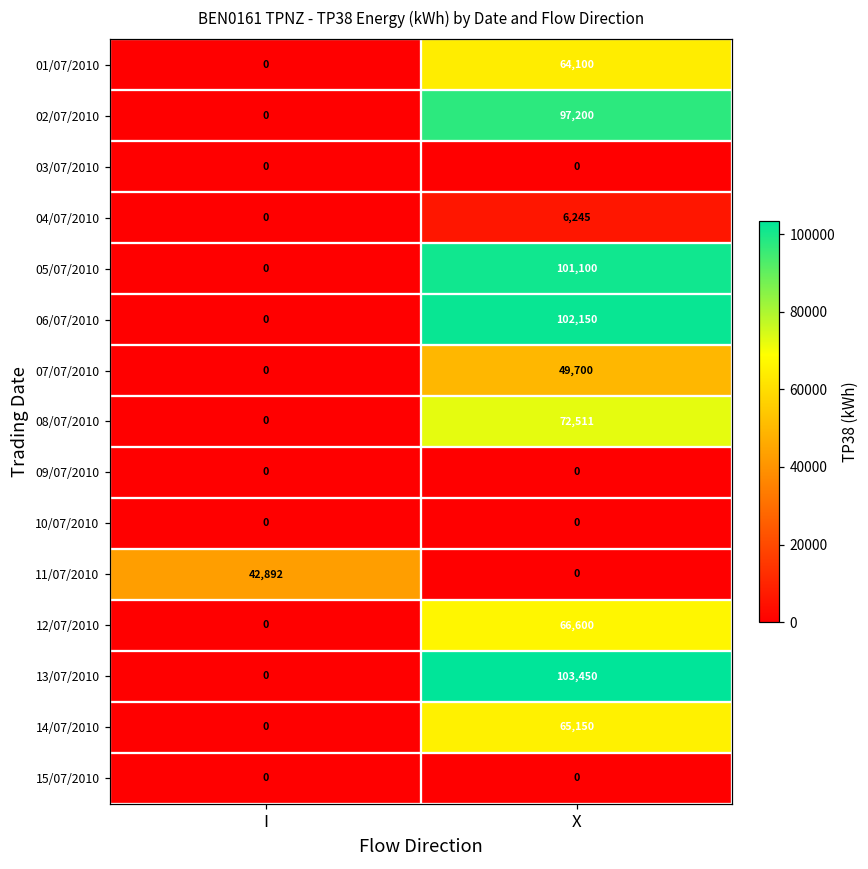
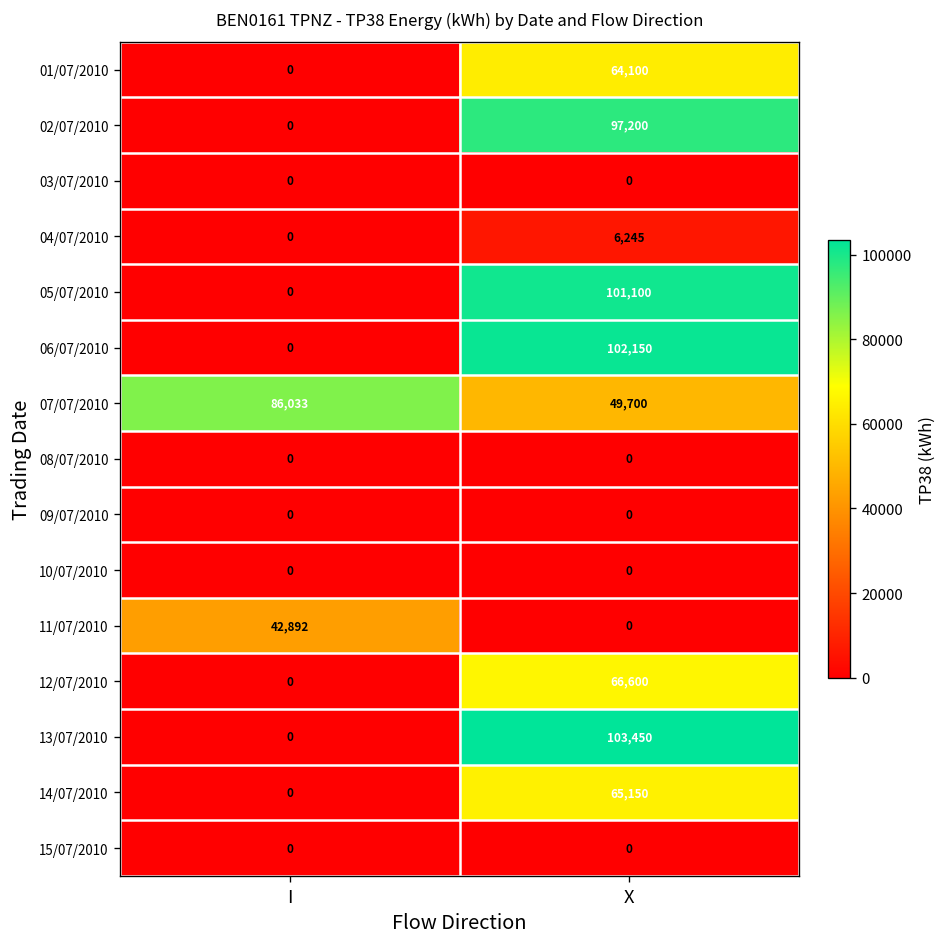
07/07/2010, I: 0 -> 86,033
08/07/2010, X: 72,511 -> 0
